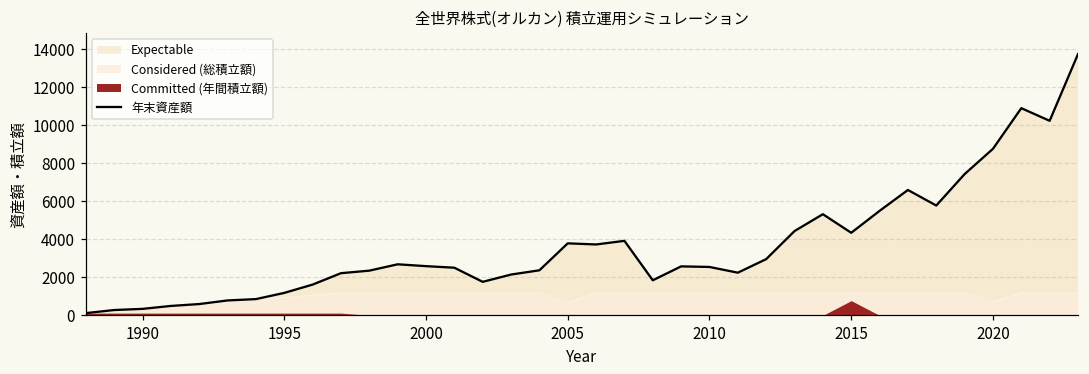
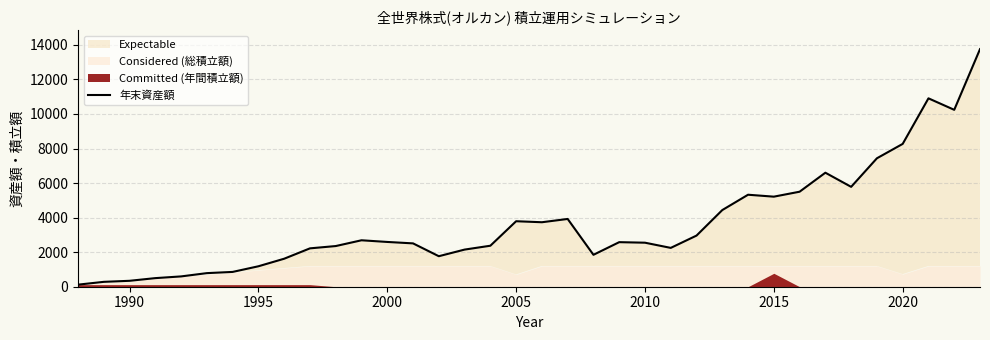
年末資産額, 2015: 4300 -> 5200
年末資産額, 2020: 8800 -> 8300
